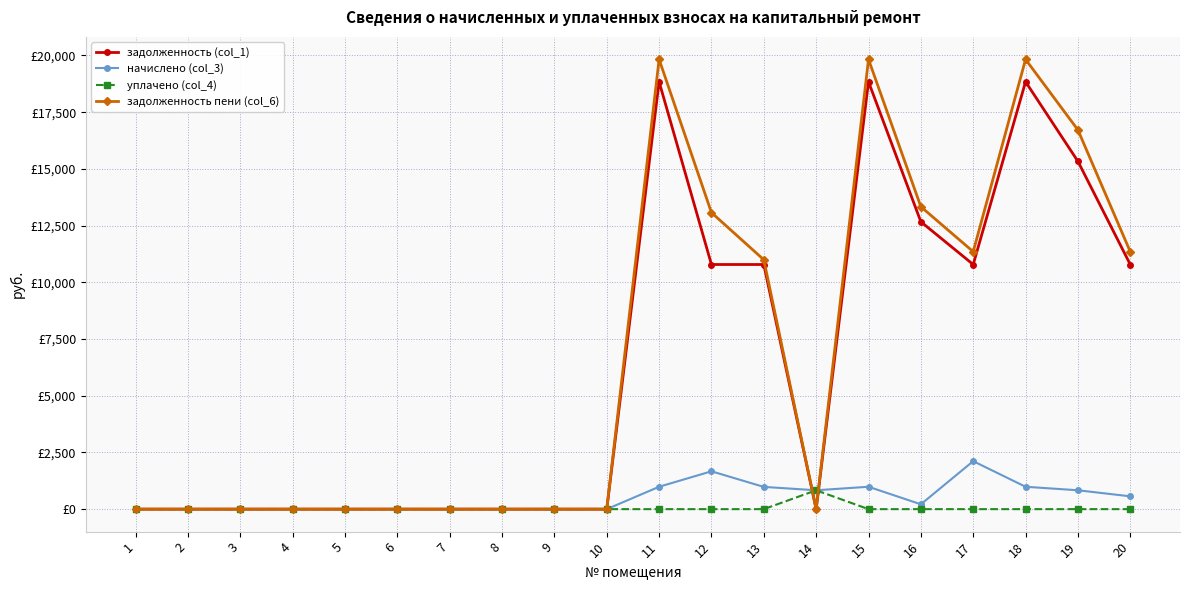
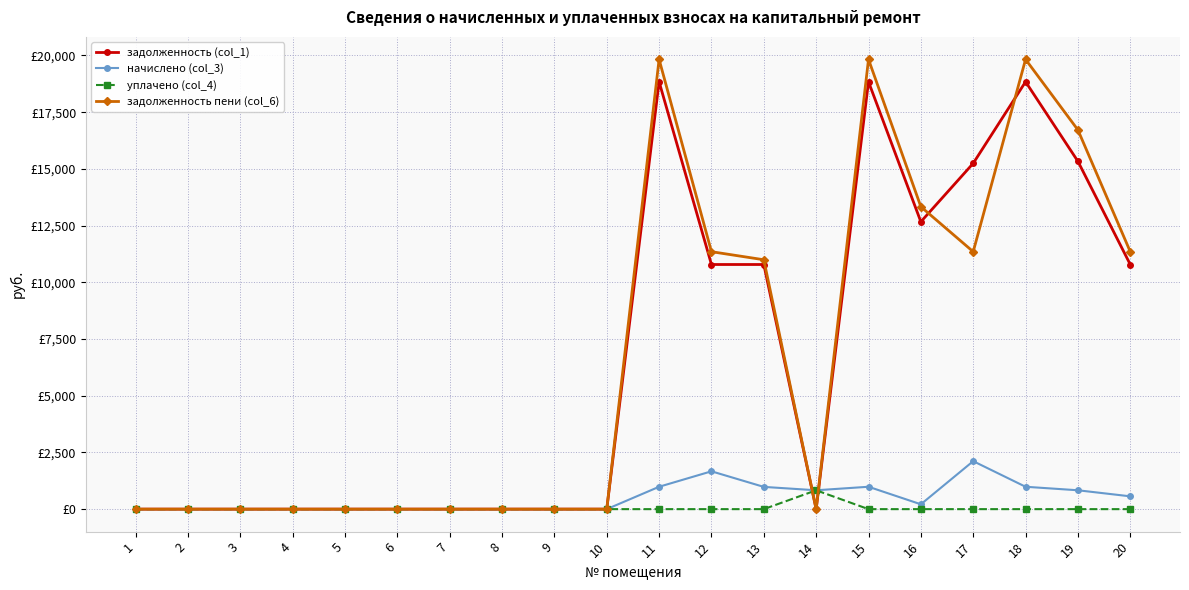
задолженность пени (col_6), 12: £13,100 -> £11,300
задолженность (col_1), 17: £10,800 -> £15,200
